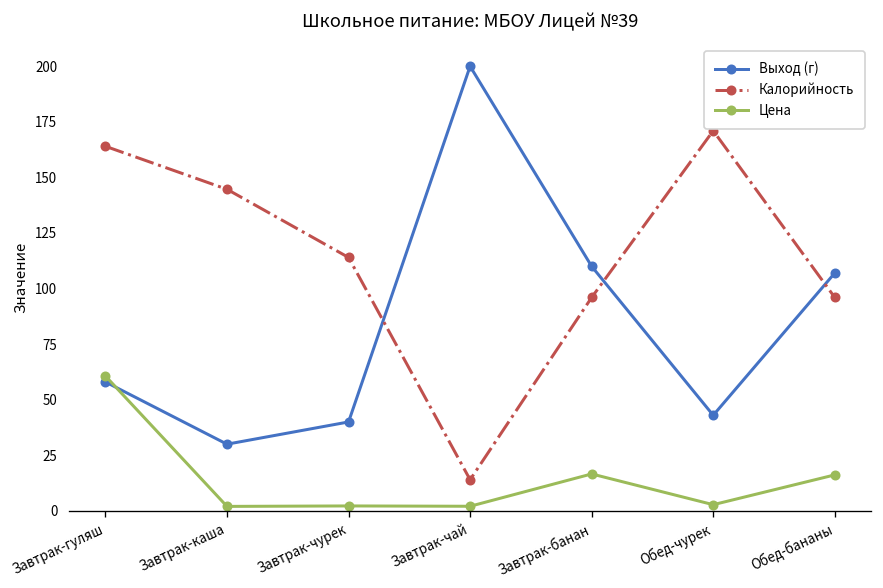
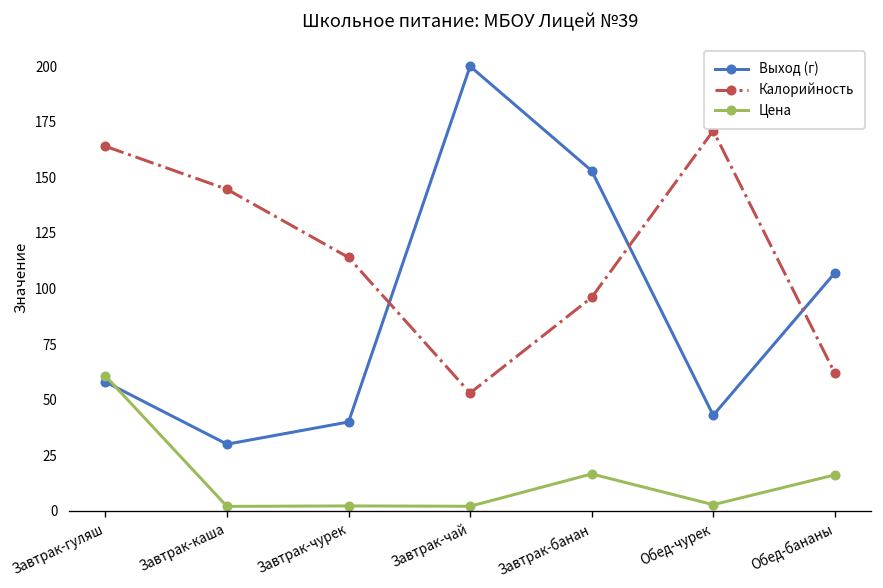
Калорийность, Завтрак-чай: 14 -> 53
Выход (г), Завтрак-банан: 110 -> 153
Калорийность, Обед-бананы: 96 -> 62
